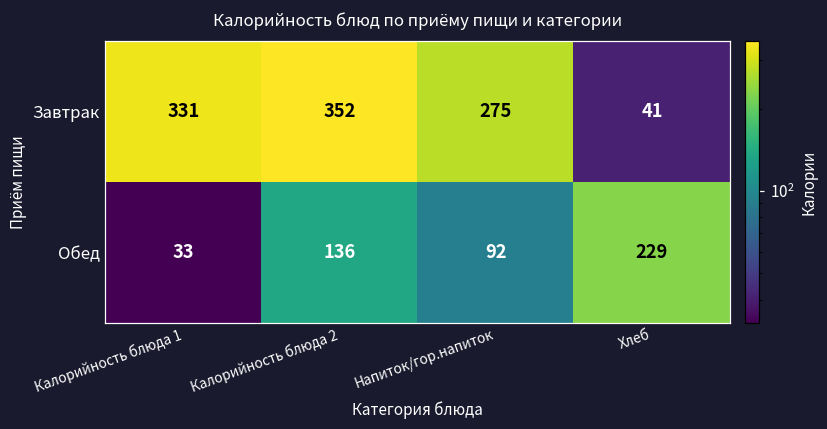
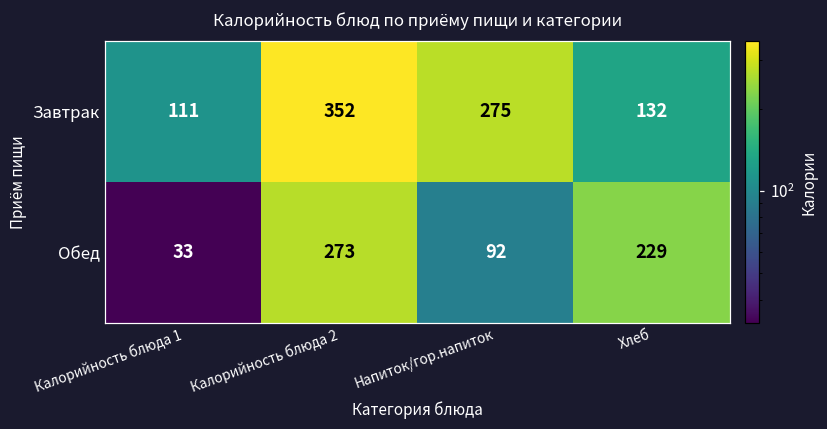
Завтрак, Калорийность блюда 1: 331 -> 111
Завтрак, Хлеб: 41 -> 132
Обед, Калорийность блюда 2: 136 -> 273
